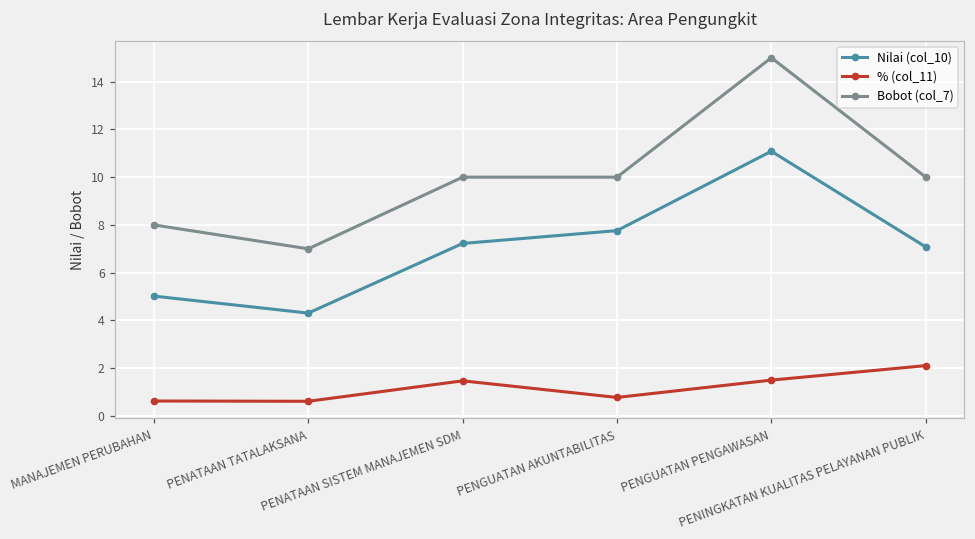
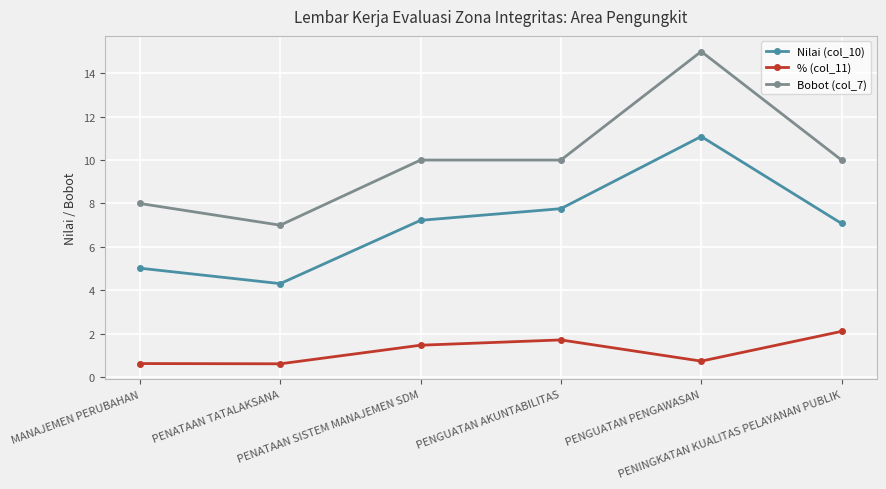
% (col_11), PENGUATAN AKUNTABILITAS: 0.8 -> 1.7
% (col_11), PENGUATAN PENGAWASAN: 1.5 -> 0.7
